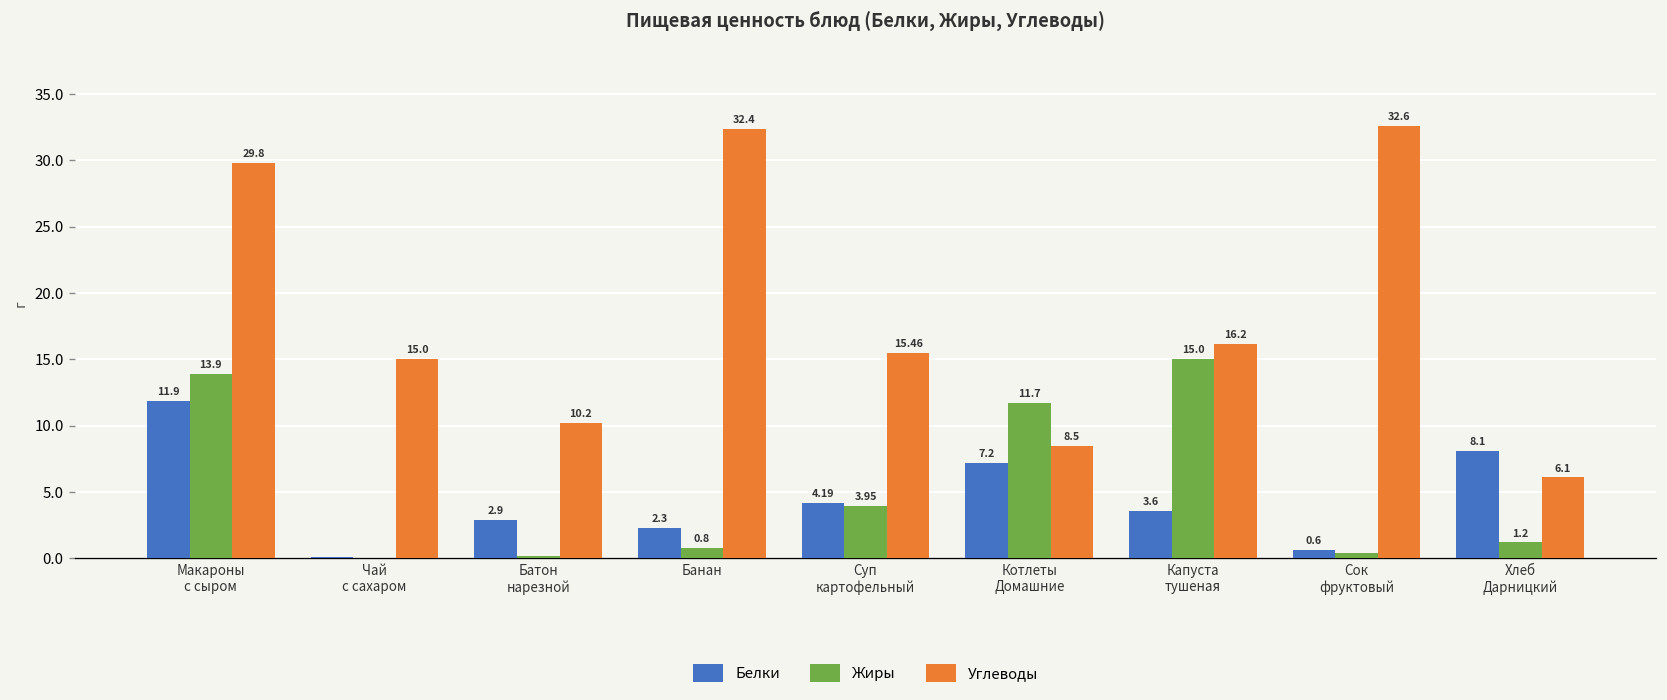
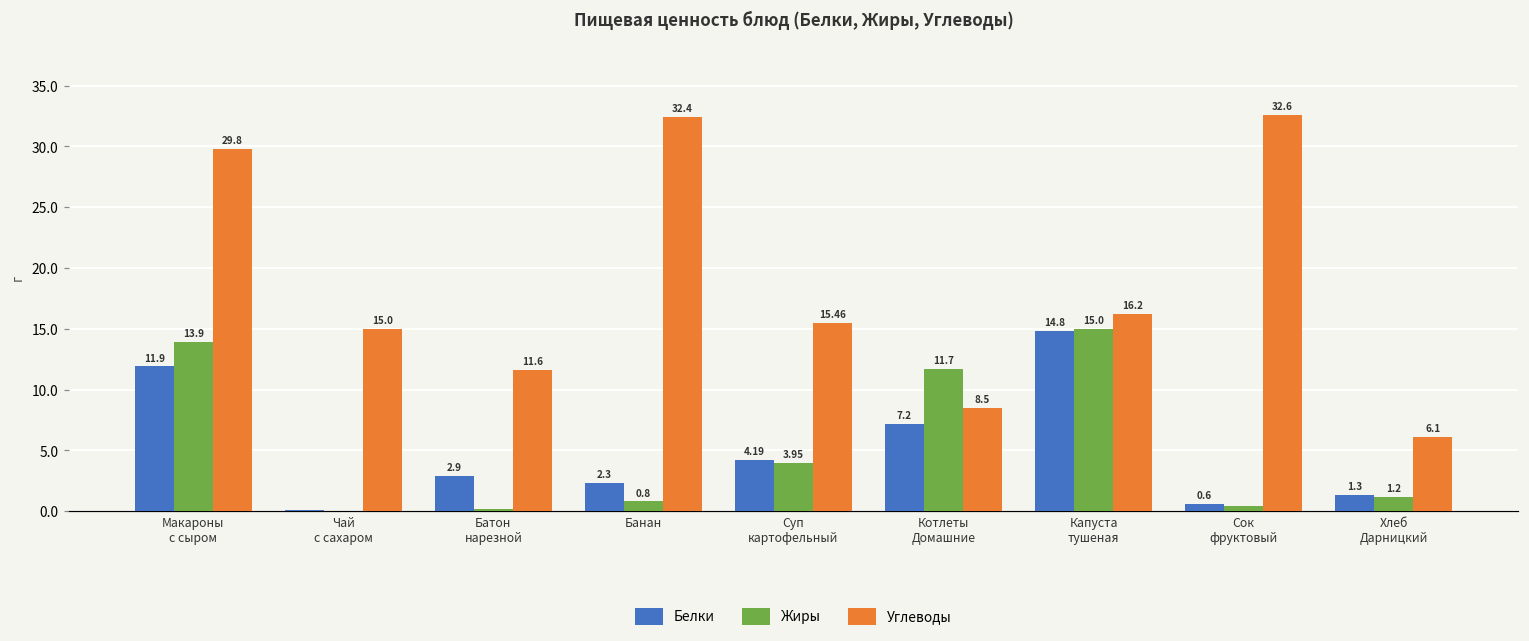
Углеводы, Батон нарезной: 10.2 -> 11.6
Белки, Капуста тушеная: 3.6 -> 14.8
Белки, Хлеб Дарницкий: 8.1 -> 1.3
